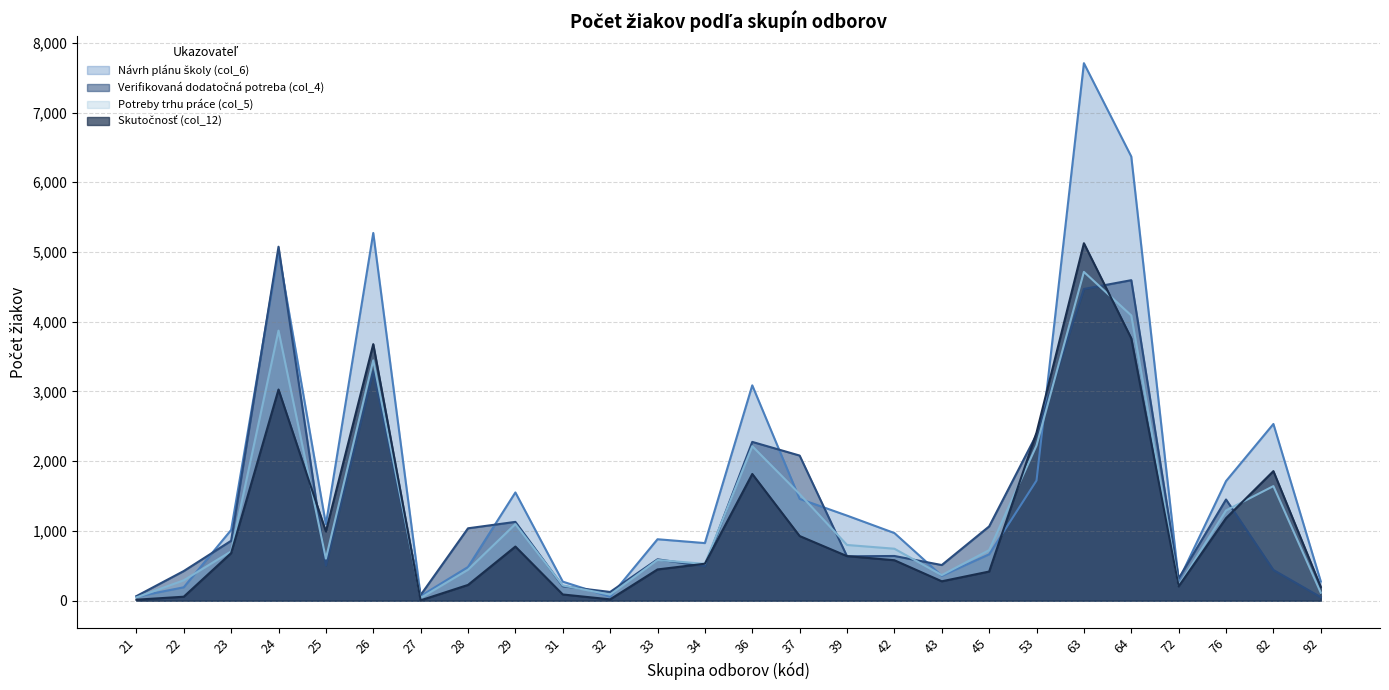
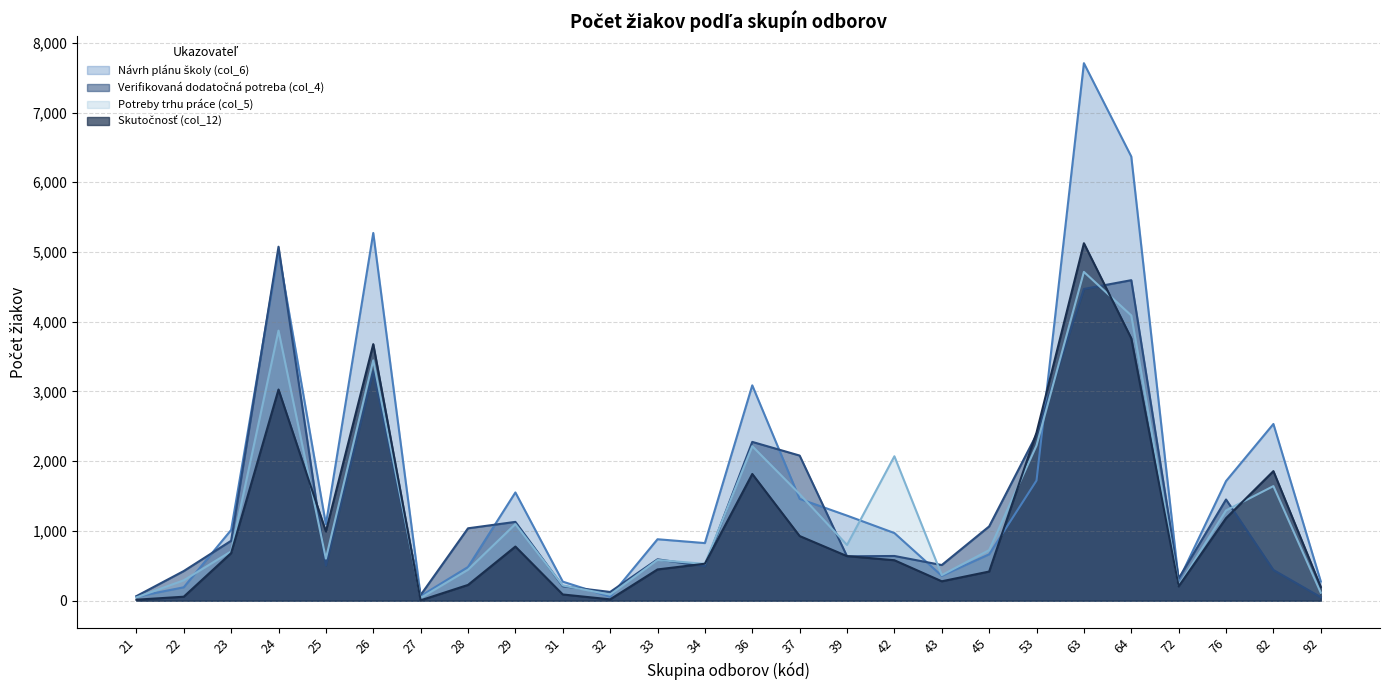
Potreby trhu práce (col_5), 42: 700 -> 2,100
